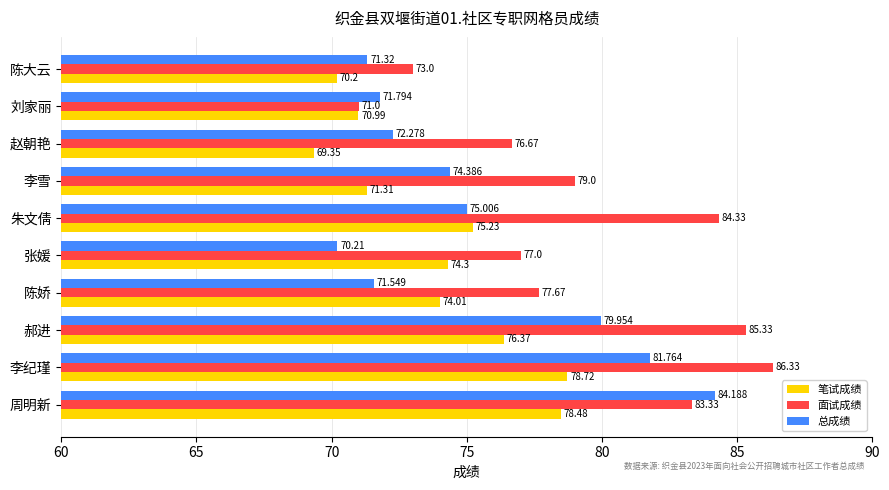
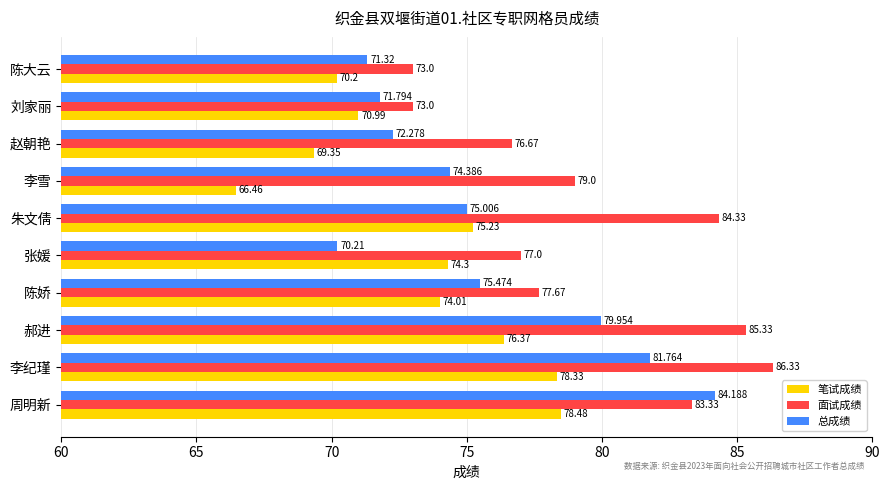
面试成绩, 刘家丽: 71.0 -> 73.0
笔试成绩, 李雪: 71.31 -> 66.46
总成绩, 陈娇: 71.549 -> 75.474
笔试成绩, 李纪瑾: 78.72 -> 78.33
